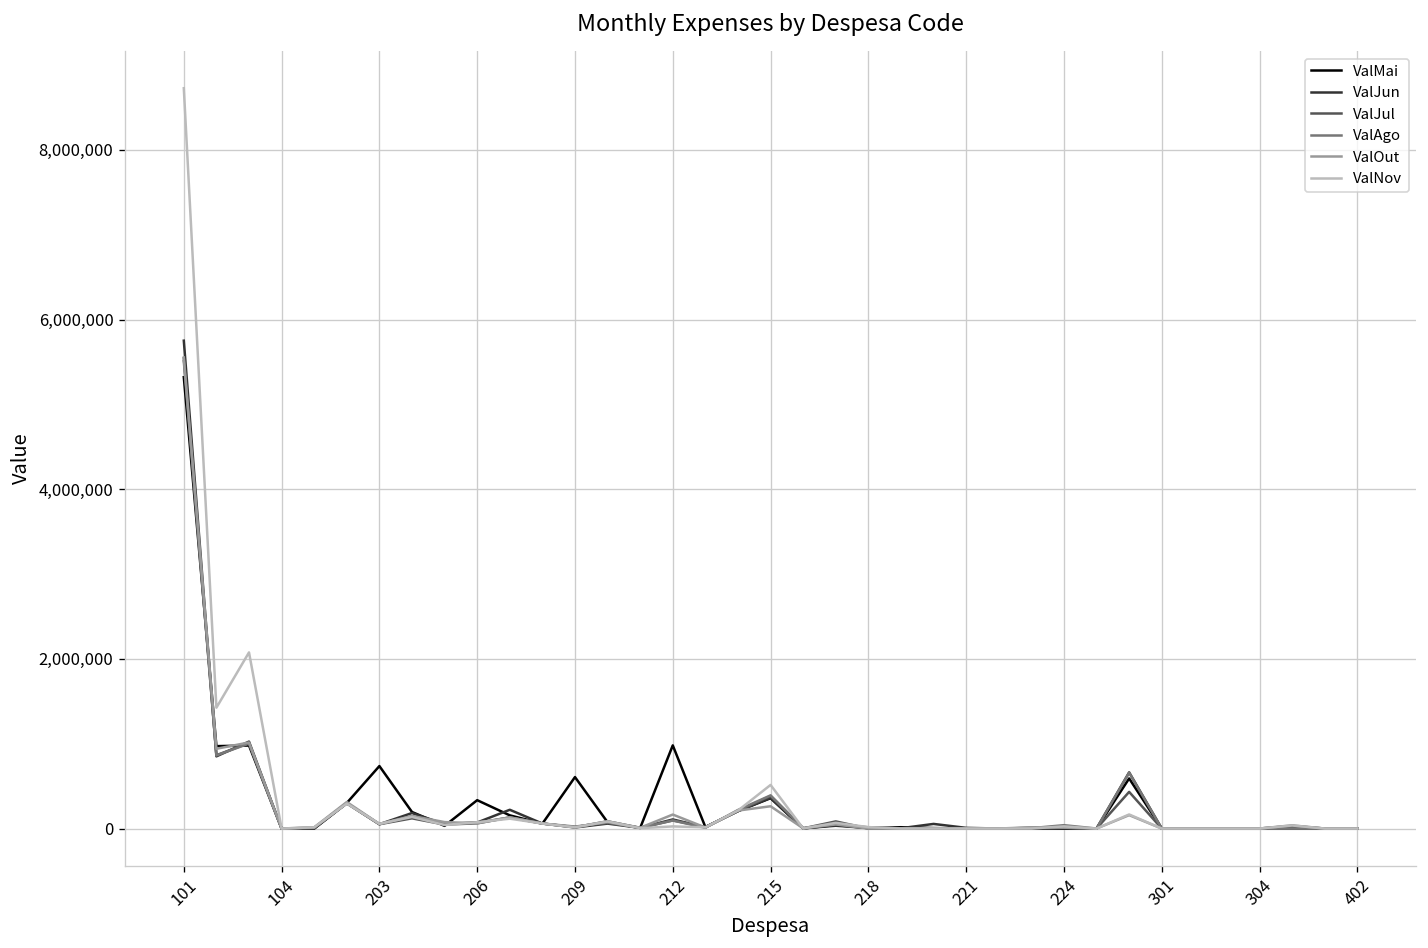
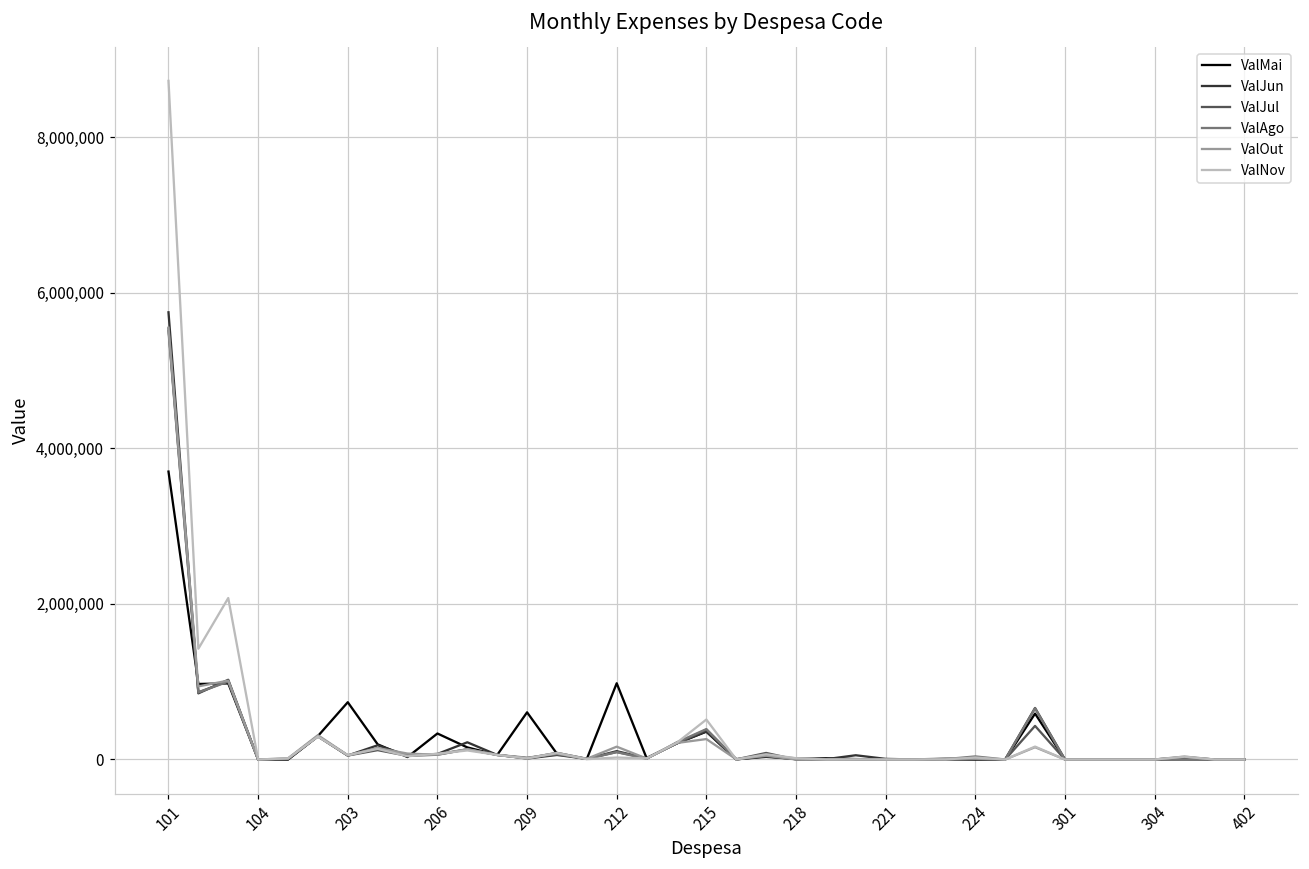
ValMai, 101: 5,300,000 -> 3,700,000
